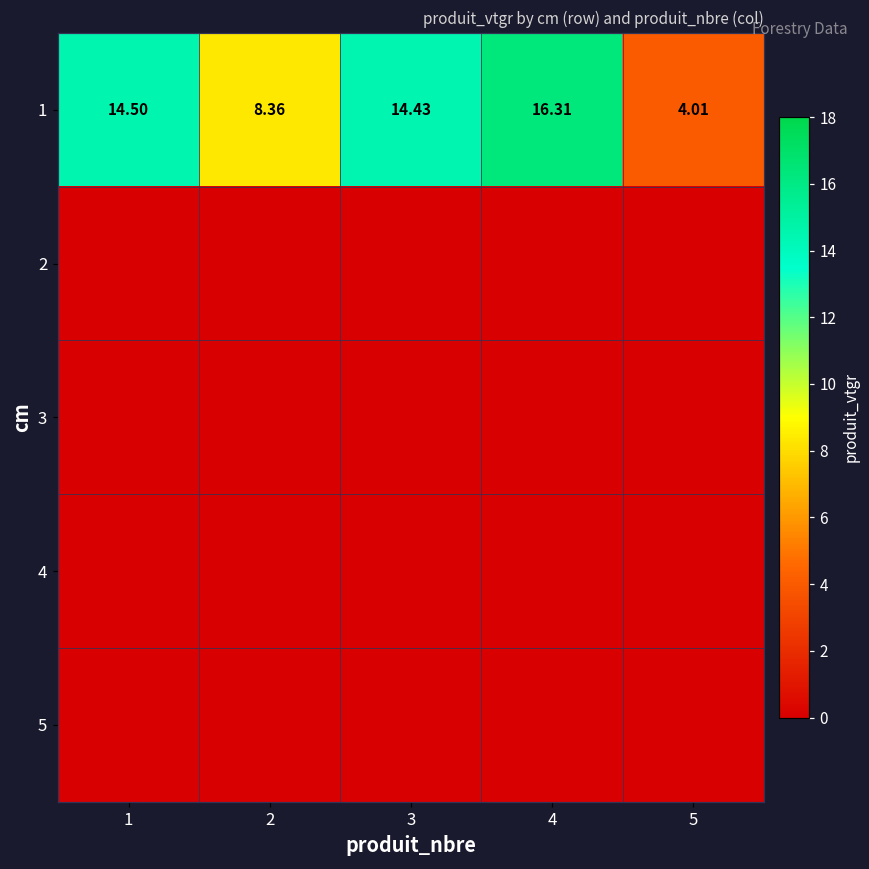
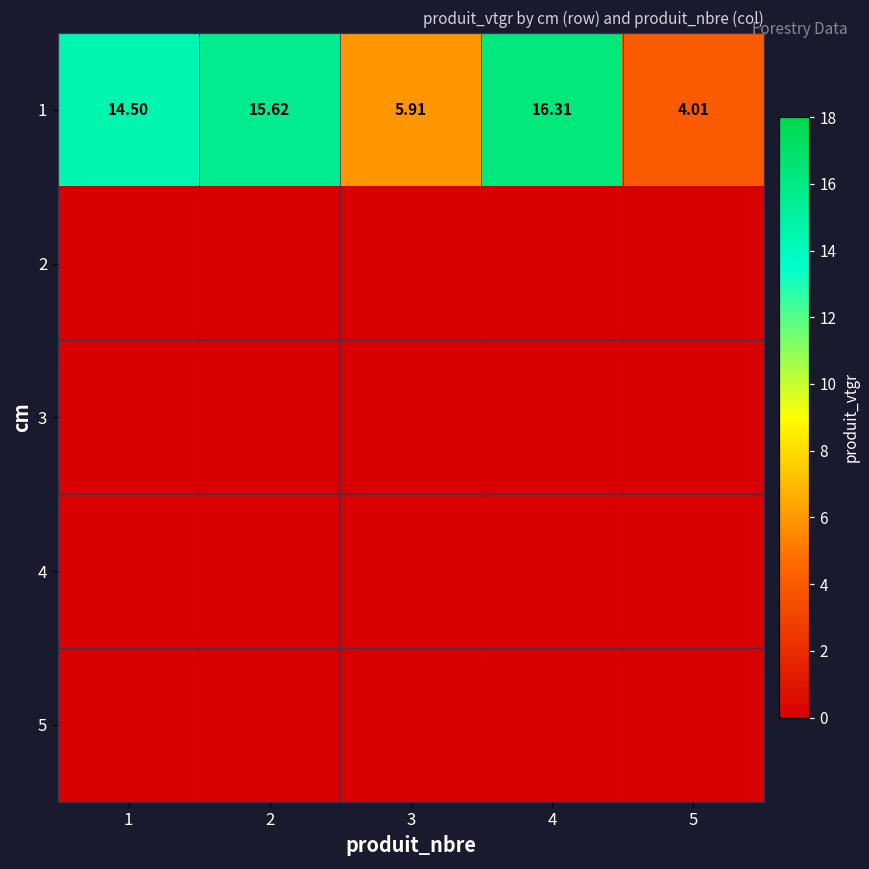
1, 2: 8.36 -> 15.62
1, 3: 14.43 -> 5.91
